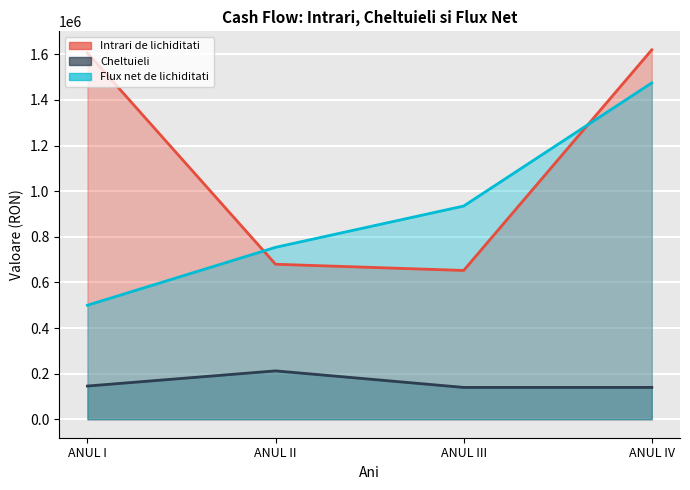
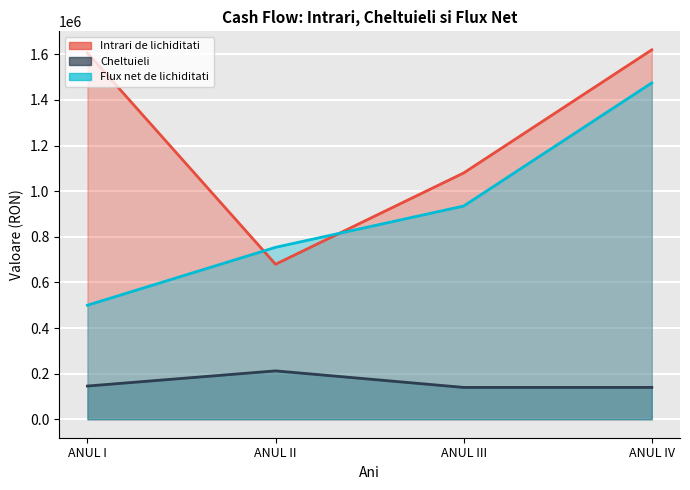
Intrari de lichiditati, ANUL III: 650000 -> 1080000
